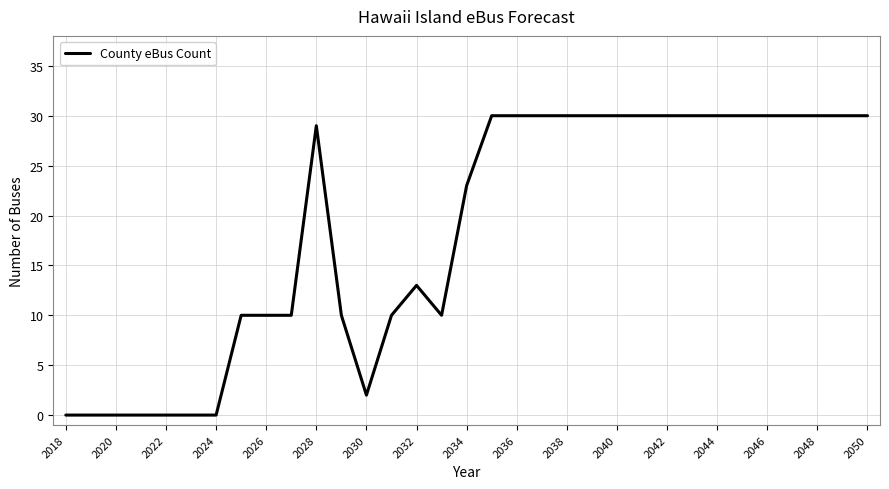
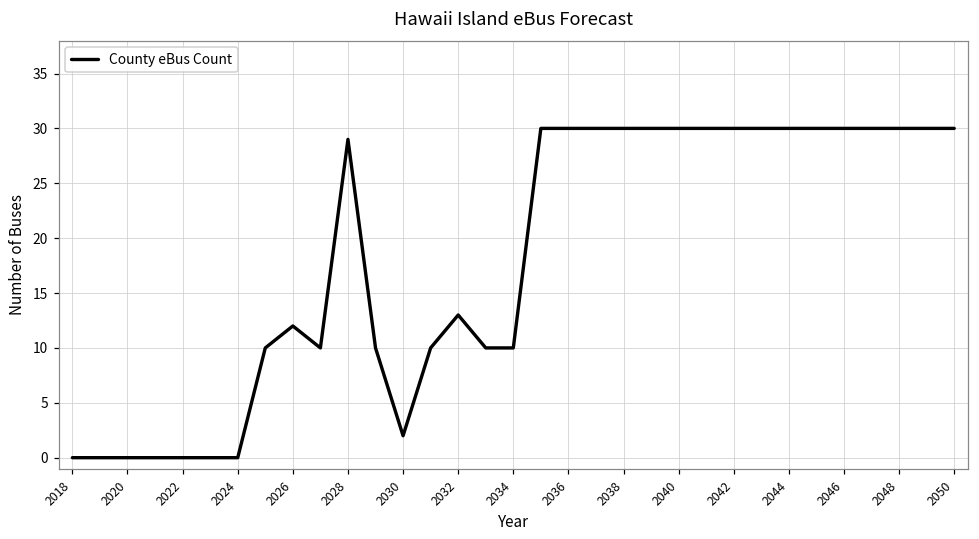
2026: 10 -> 12
2034: 23 -> 10
